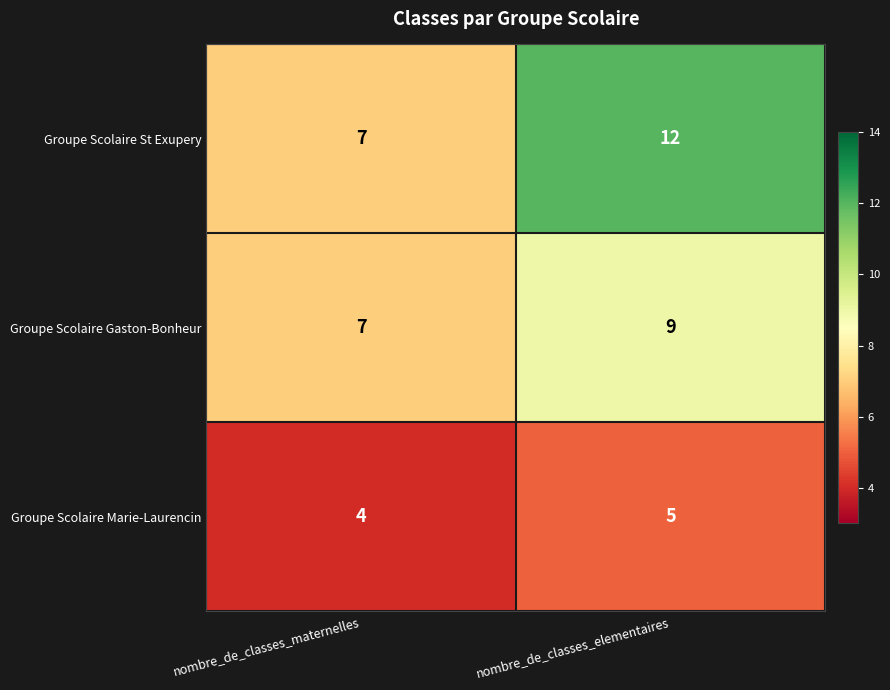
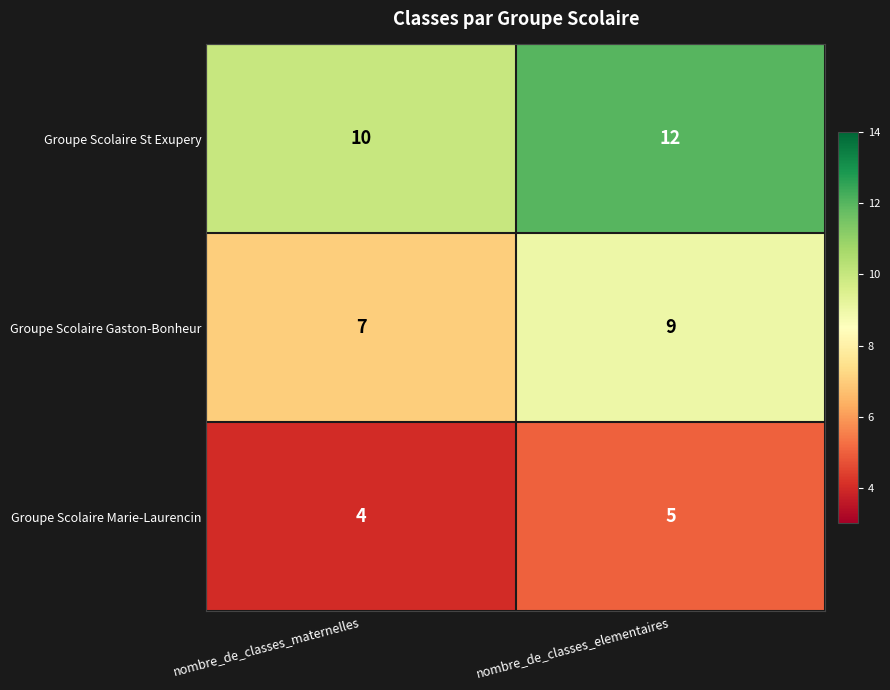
Groupe Scolaire St Exupery, nombre_de_classes_maternelles: 7 -> 10
